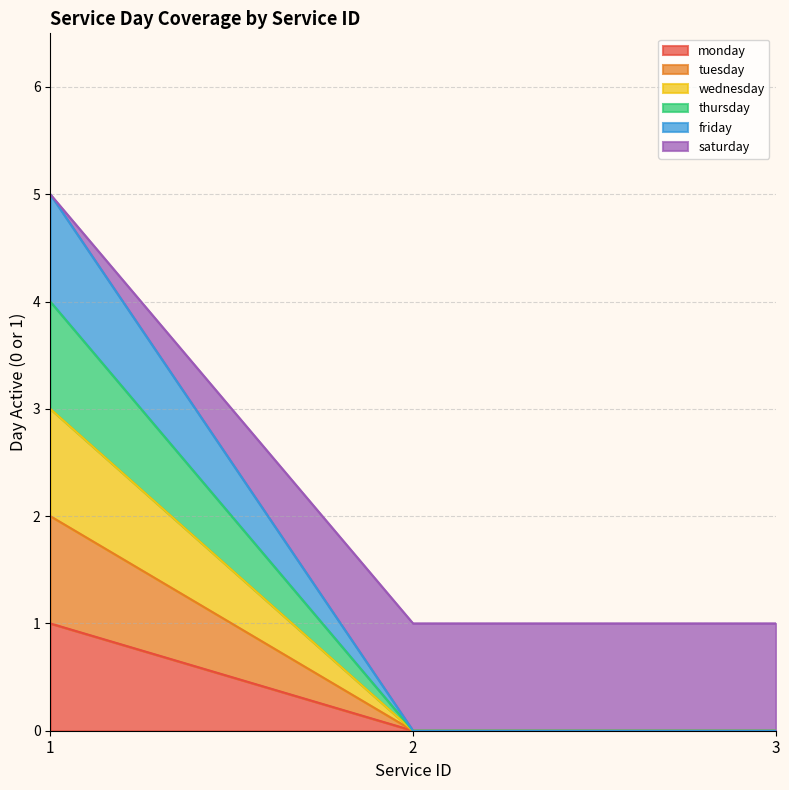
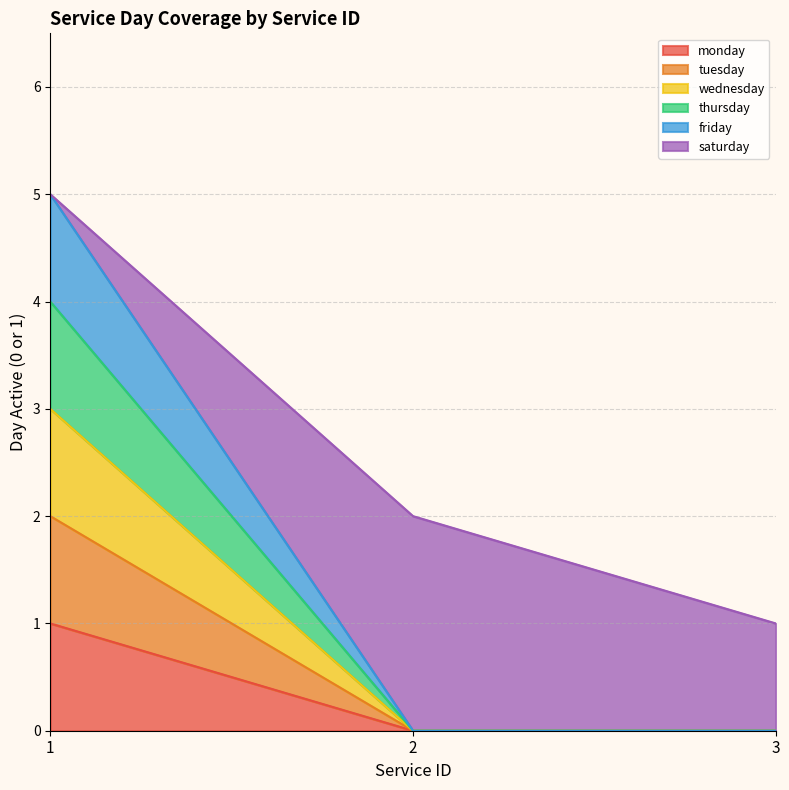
saturday, 2: 1 -> 2
